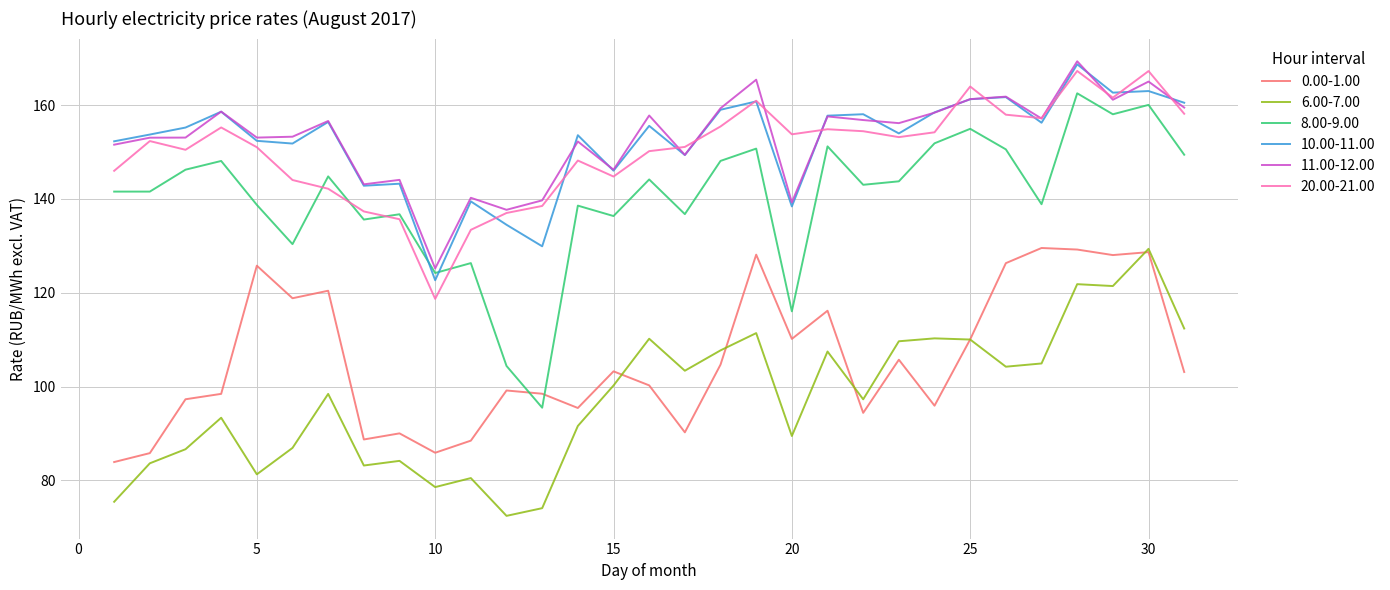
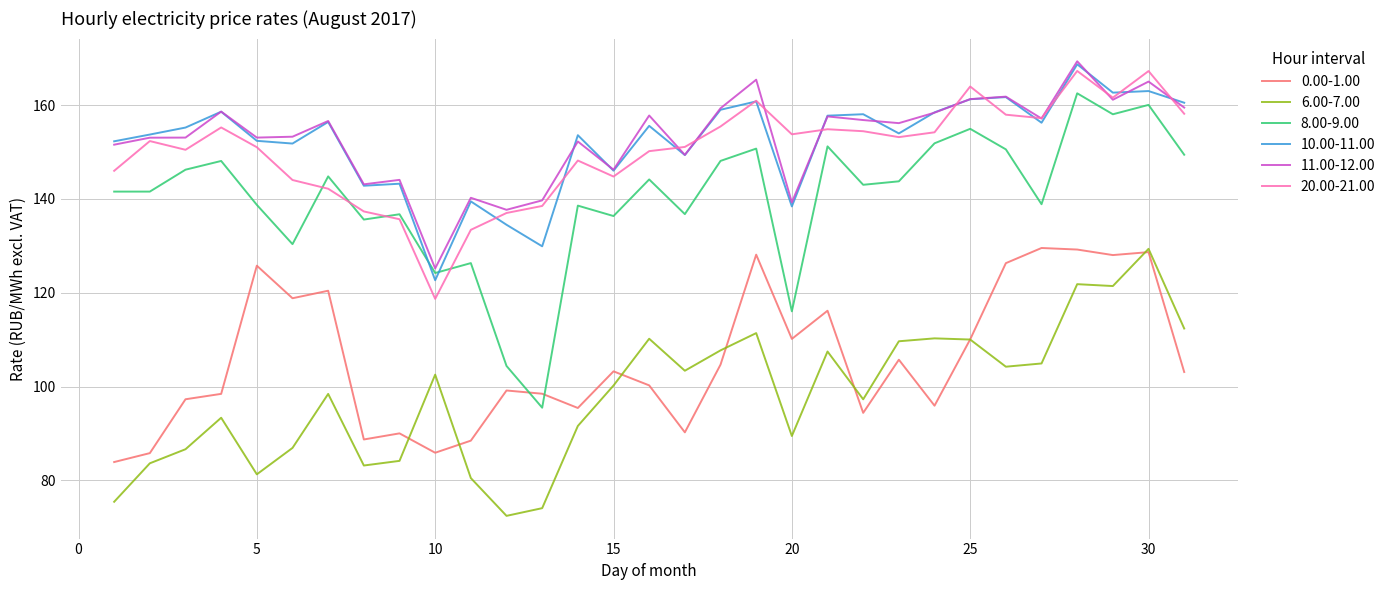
6.00-7.00, 10: 79 -> 103
